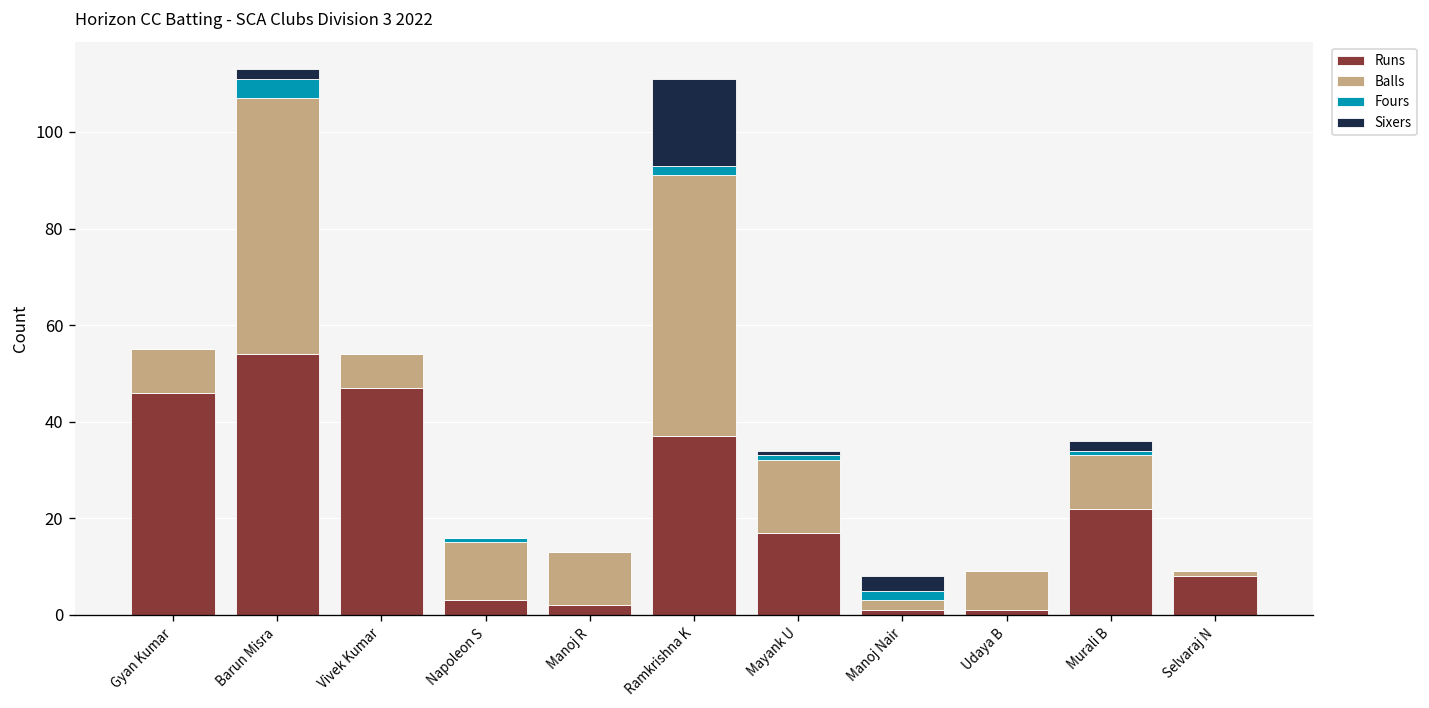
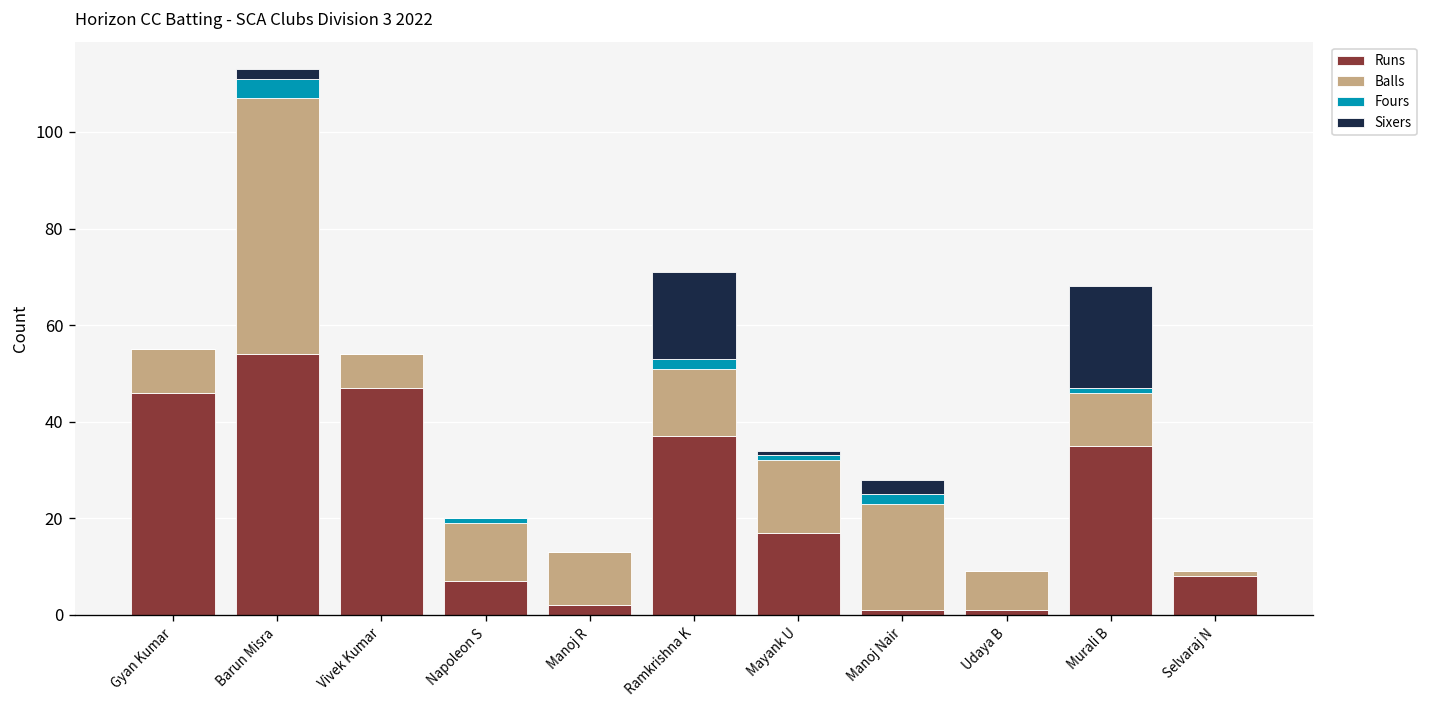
Runs, Napoleon S: 3 -> 7
Balls, Ramkrishna K: 54 -> 14
Balls, Manoj Nair: 2 -> 22
Runs, Murali B: 22 -> 35
Sixers, Murali B: 2 -> 21
